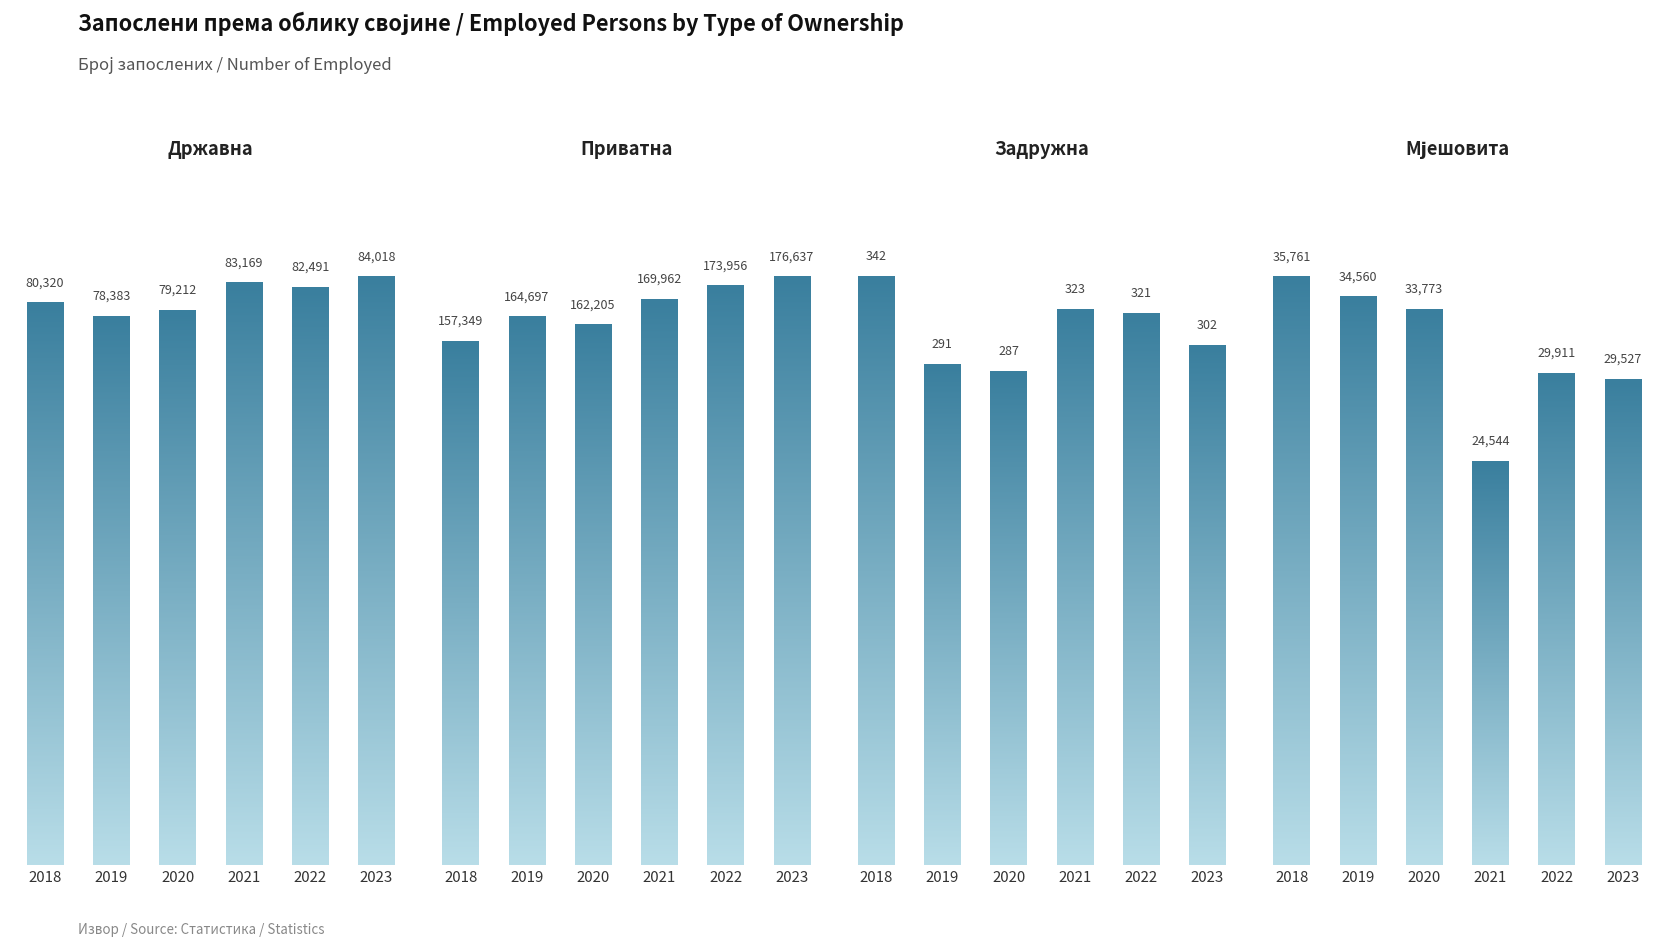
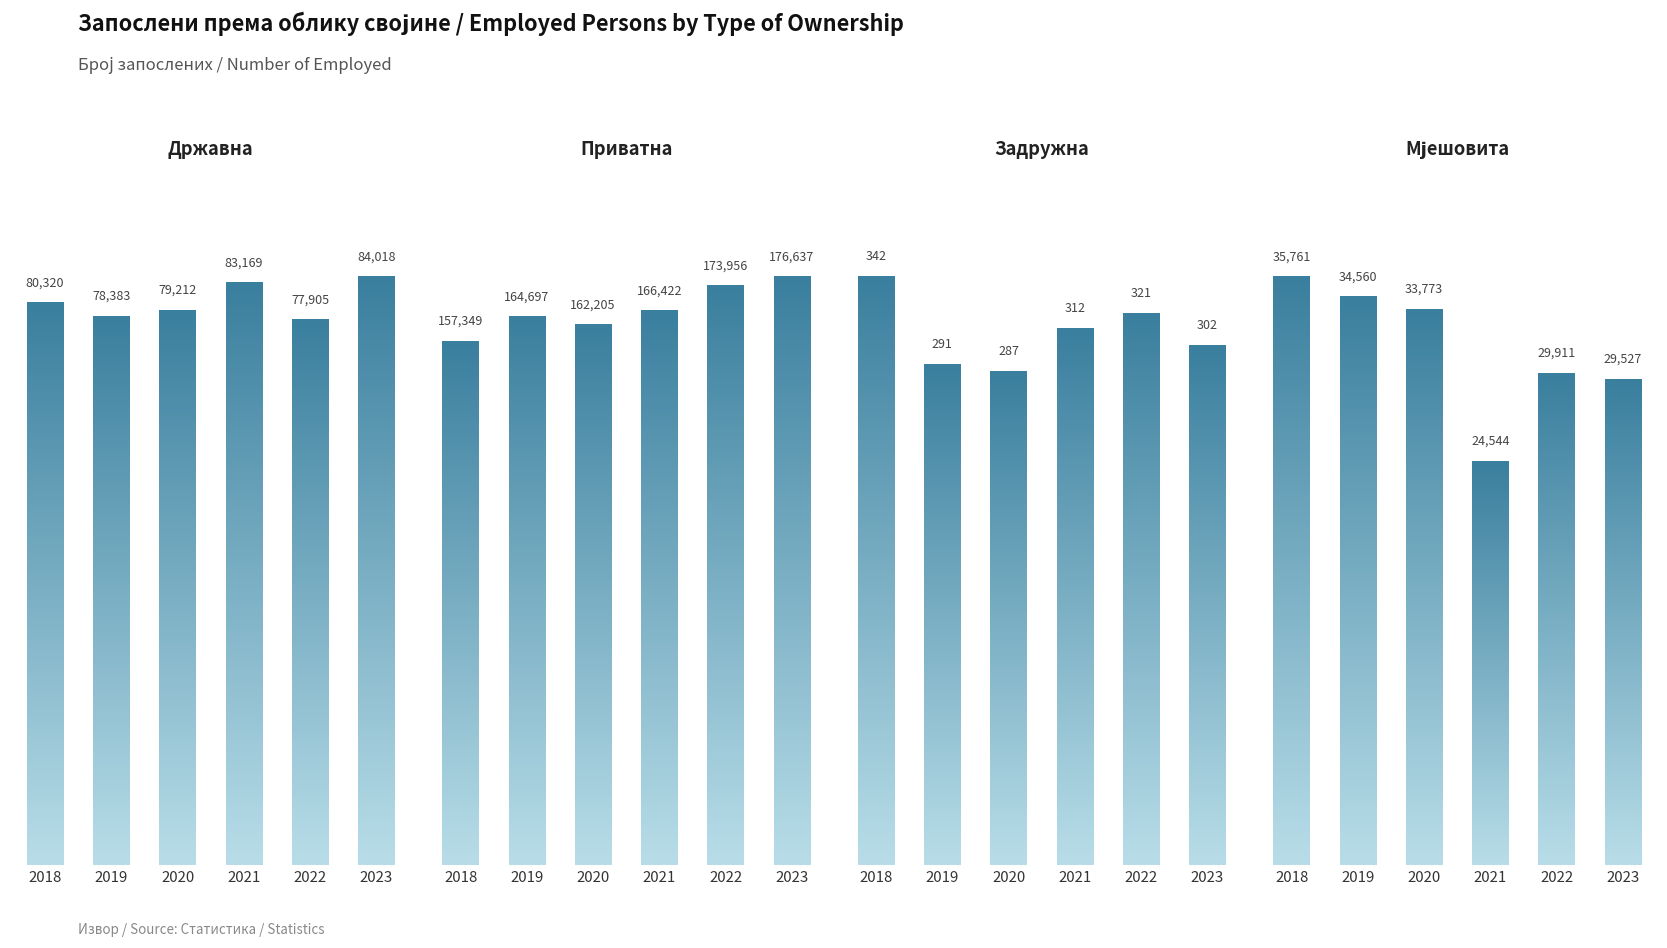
Државна, 2022: 82,491 -> 77,905
Приватна, 2021: 169,962 -> 166,422
Задружна, 2021: 323 -> 312
